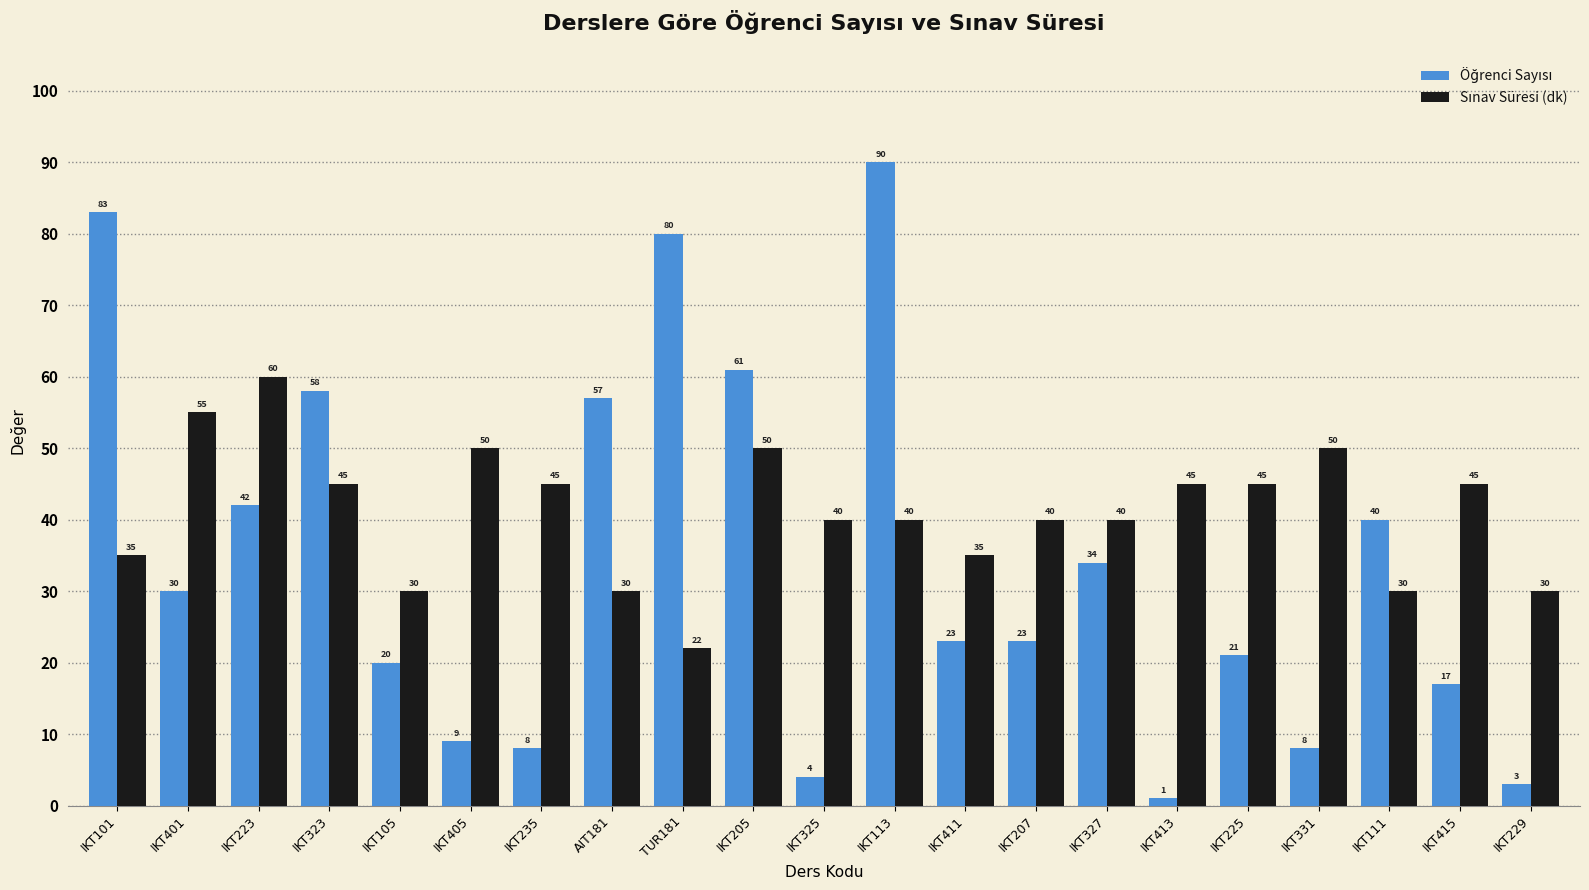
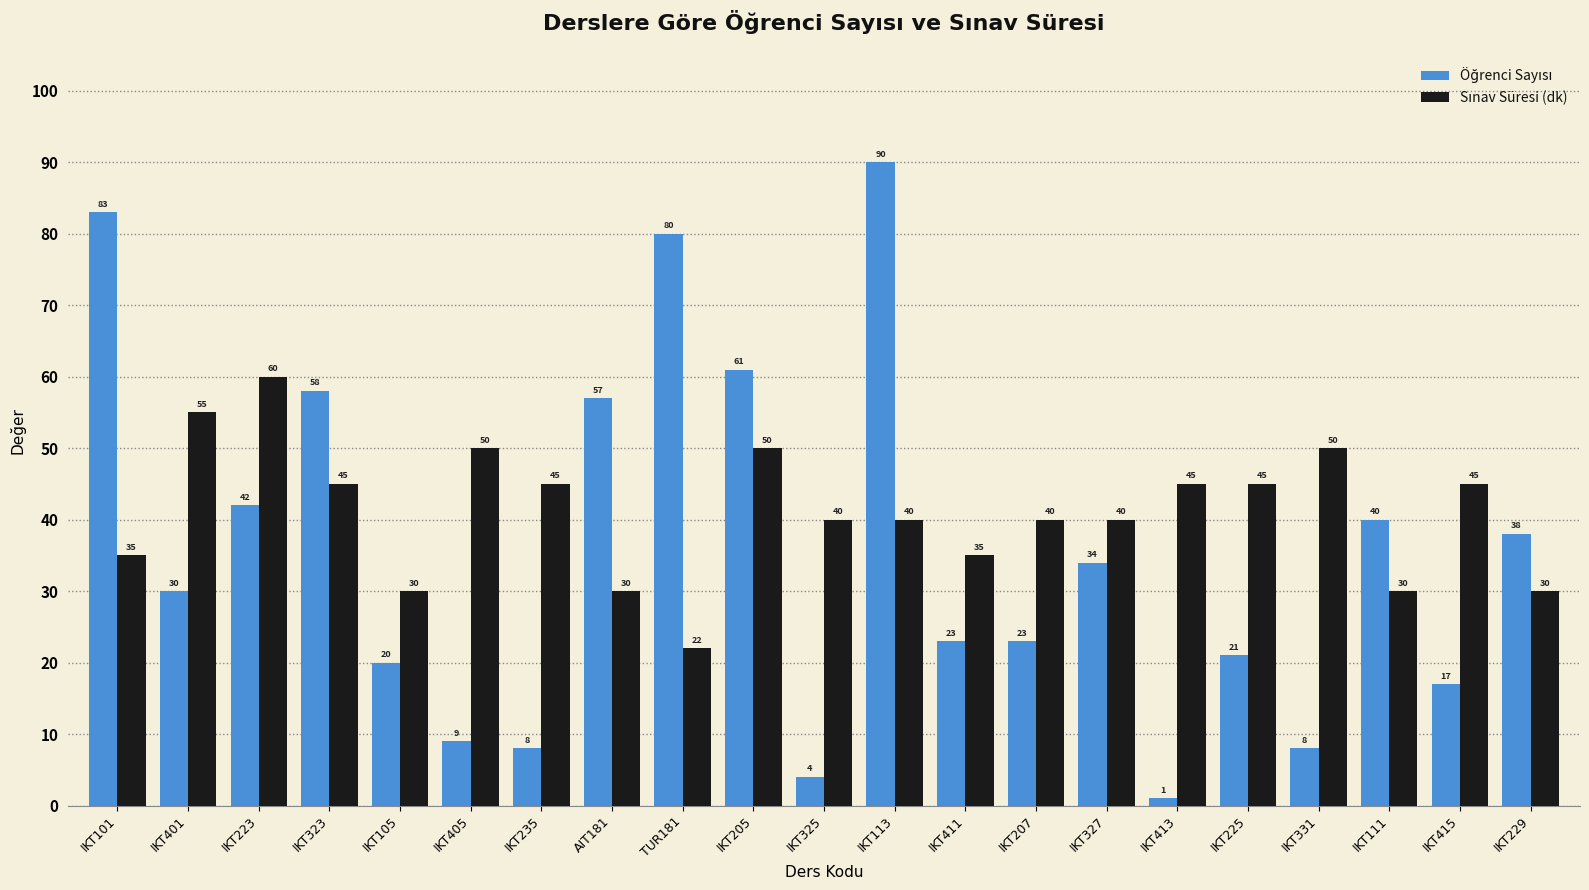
Öğrenci Sayısı, IKT229: 3 -> 38
